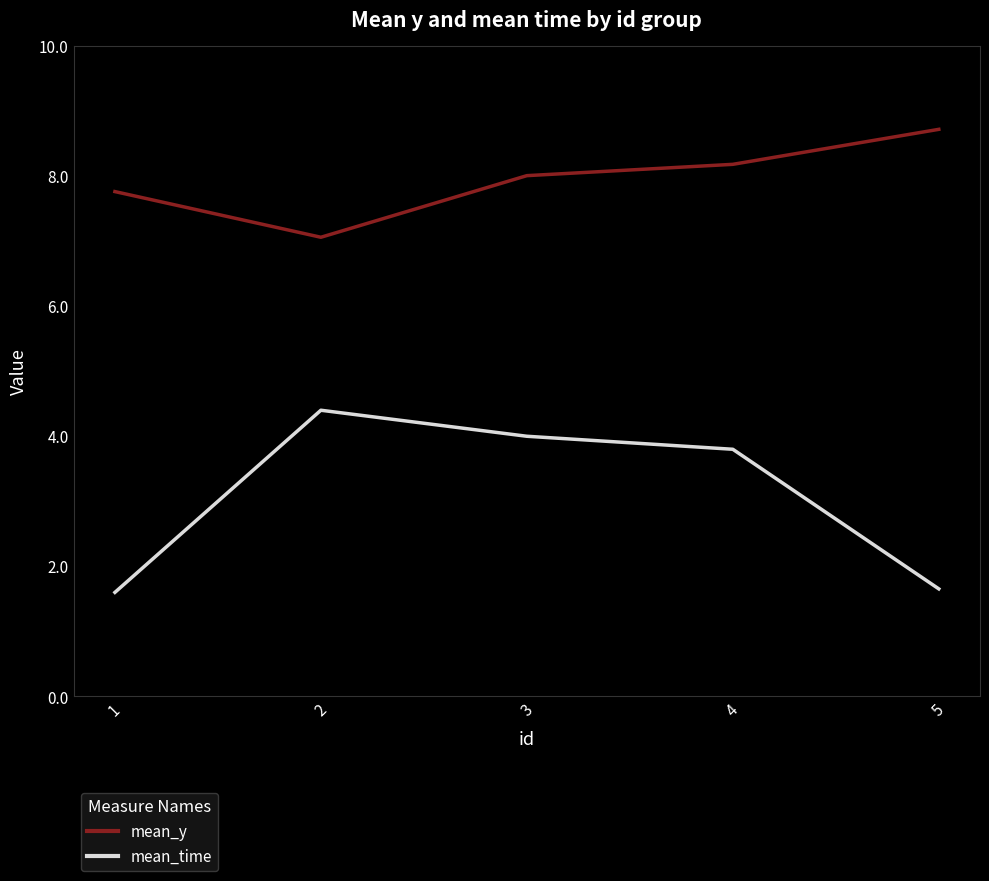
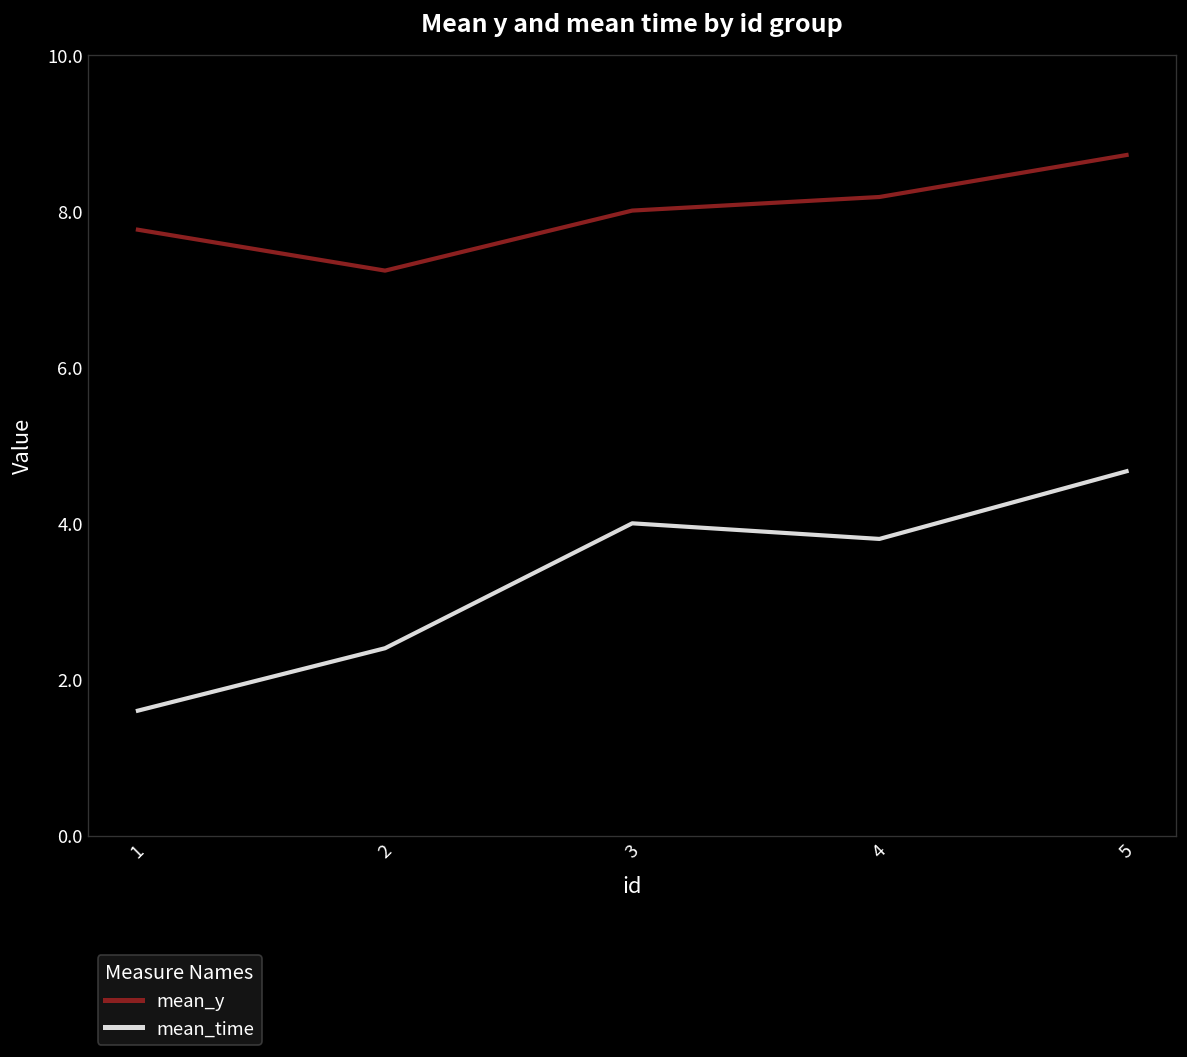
mean_y, 2: 7.1 -> 7.2
mean_time, 2: 4.4 -> 2.4
mean_time, 5: 1.7 -> 4.7
